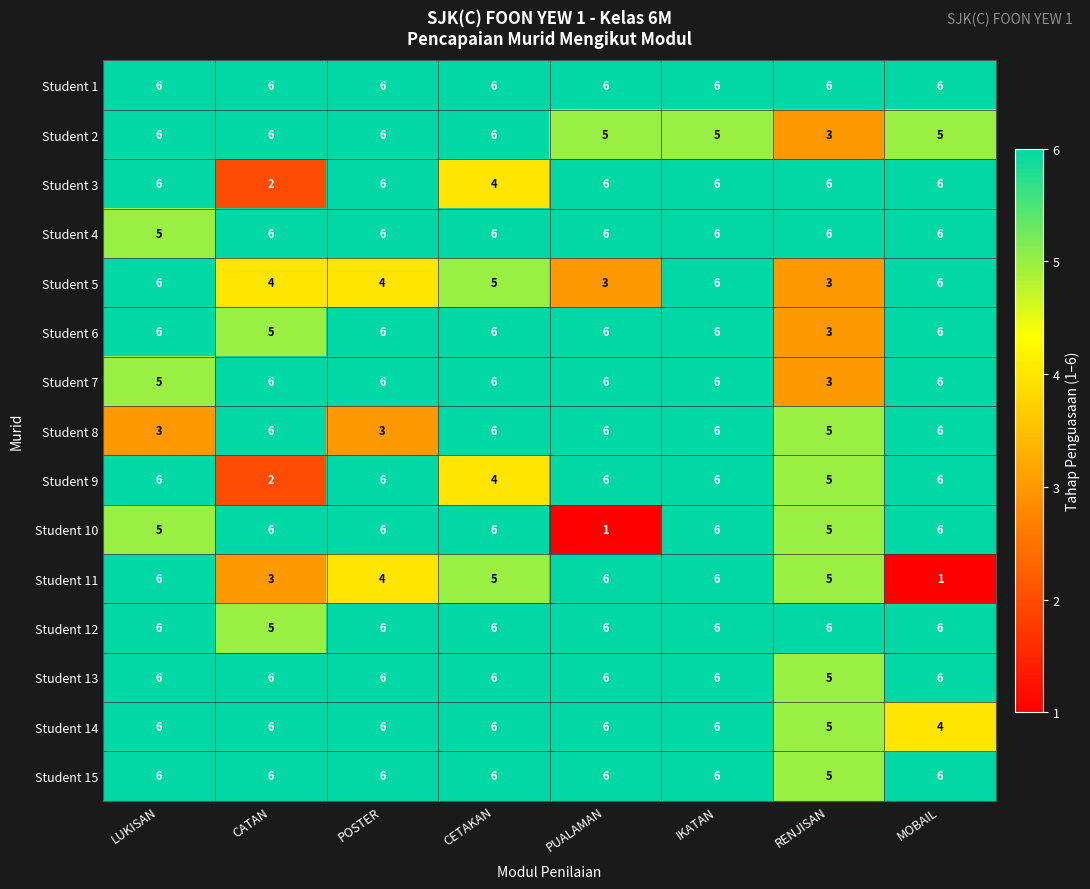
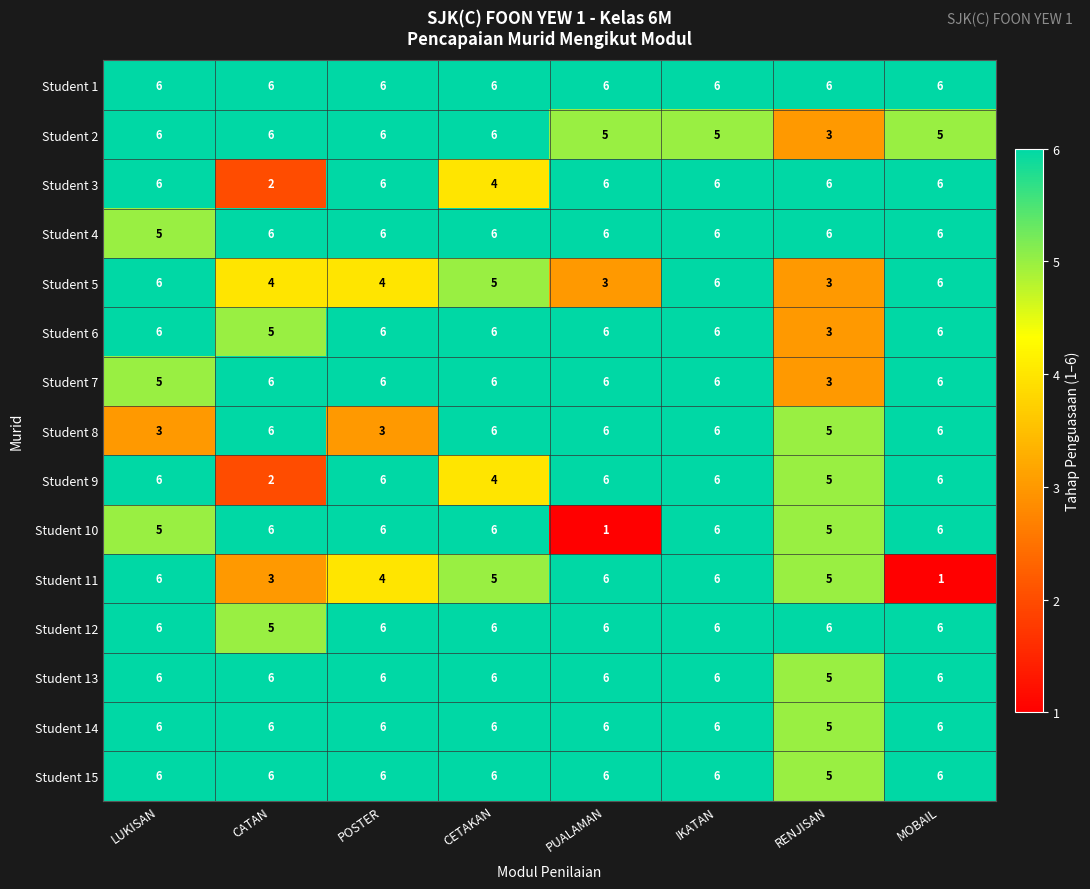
Student 14, MOBAIL: 4 -> 6
